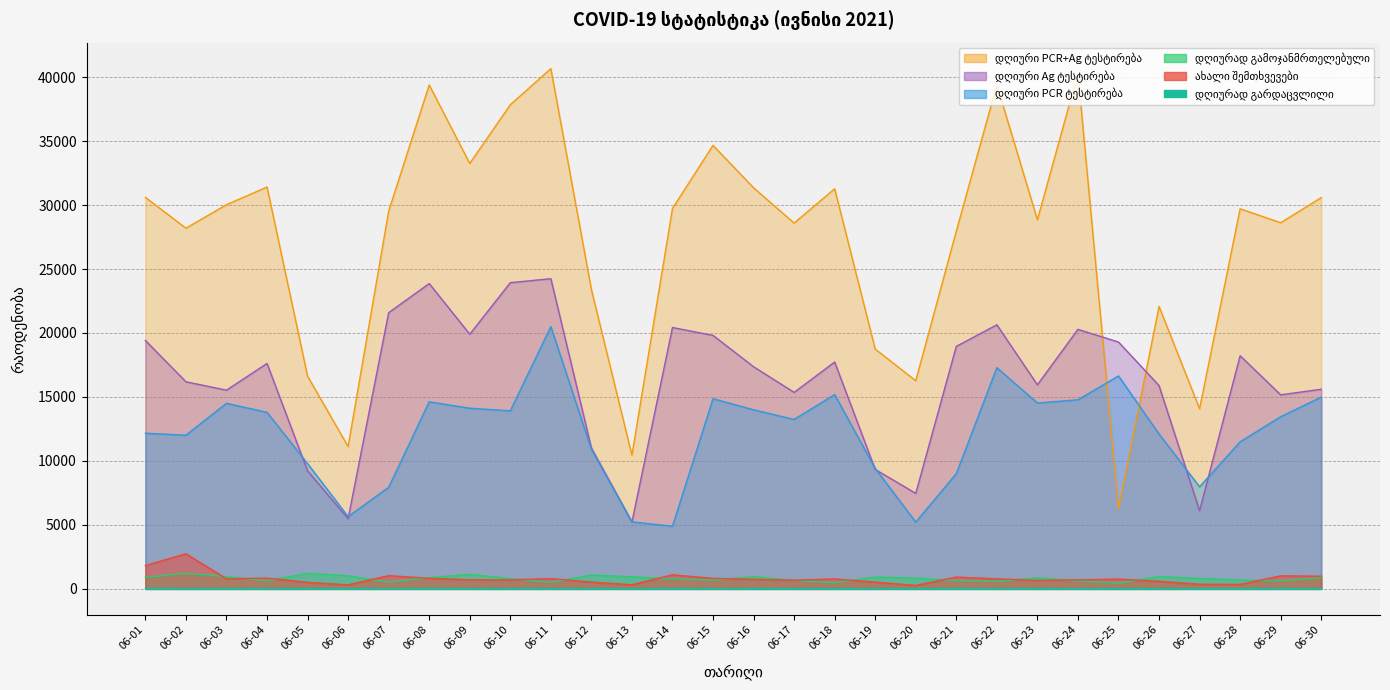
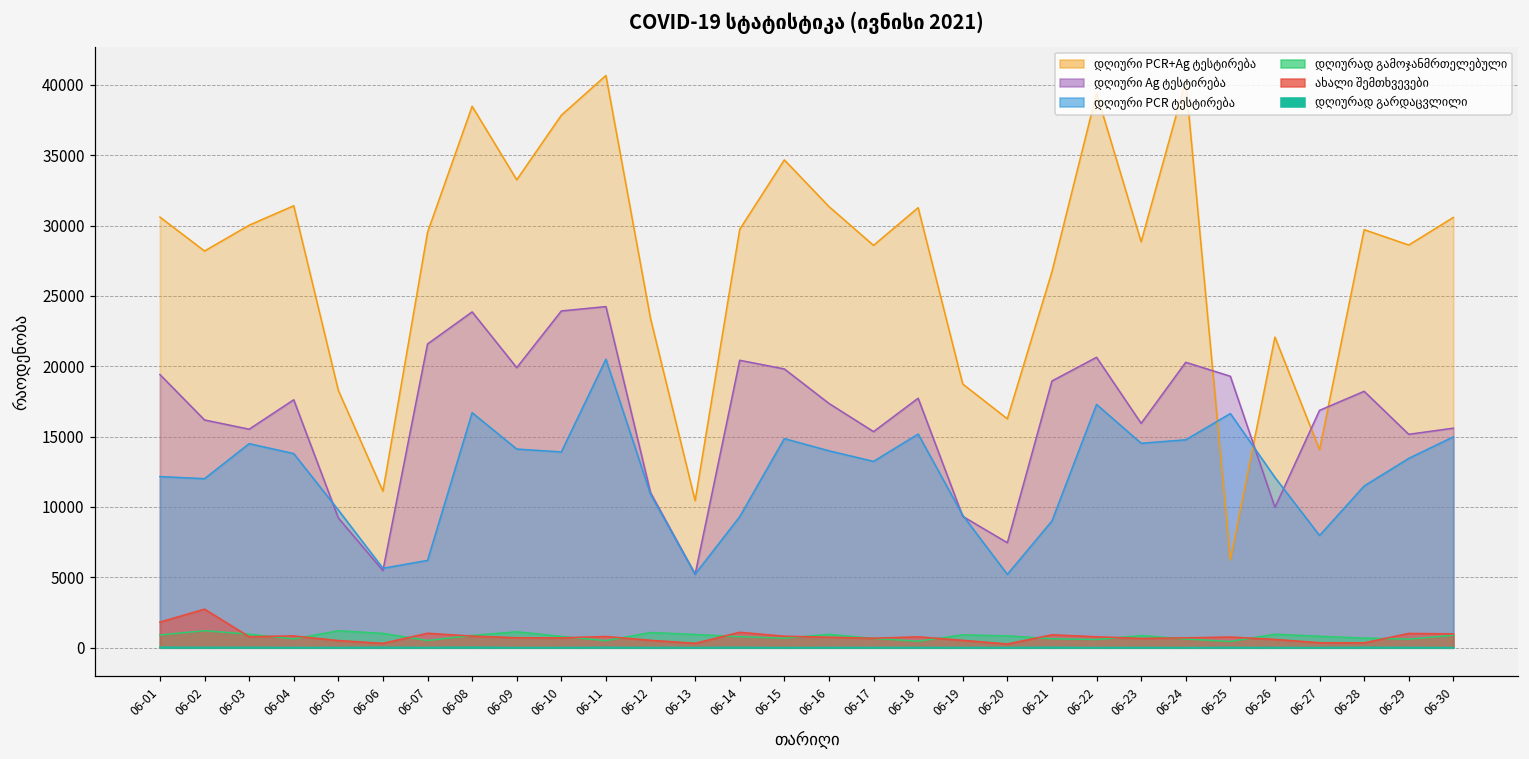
დღიური PCR+Ag ტესტირება, 06-05: 16600 -> 18300
დღიური PCR ტესტირება, 06-07: 7900 -> 6200
დღიური PCR+Ag ტესტირება, 06-08: 39400 -> 38500
დღიური PCR ტესტირება, 06-08: 14600 -> 16700
დღიური PCR ტესტირება, 06-14: 4900 -> 9300
დღიური PCR+Ag ტესტირება, 06-21: 28000 -> 26700
დღიური Ag ტესტირება, 06-26: 15900 -> 10000
დღიური Ag ტესტირება, 06-27: 6100 -> 16900
